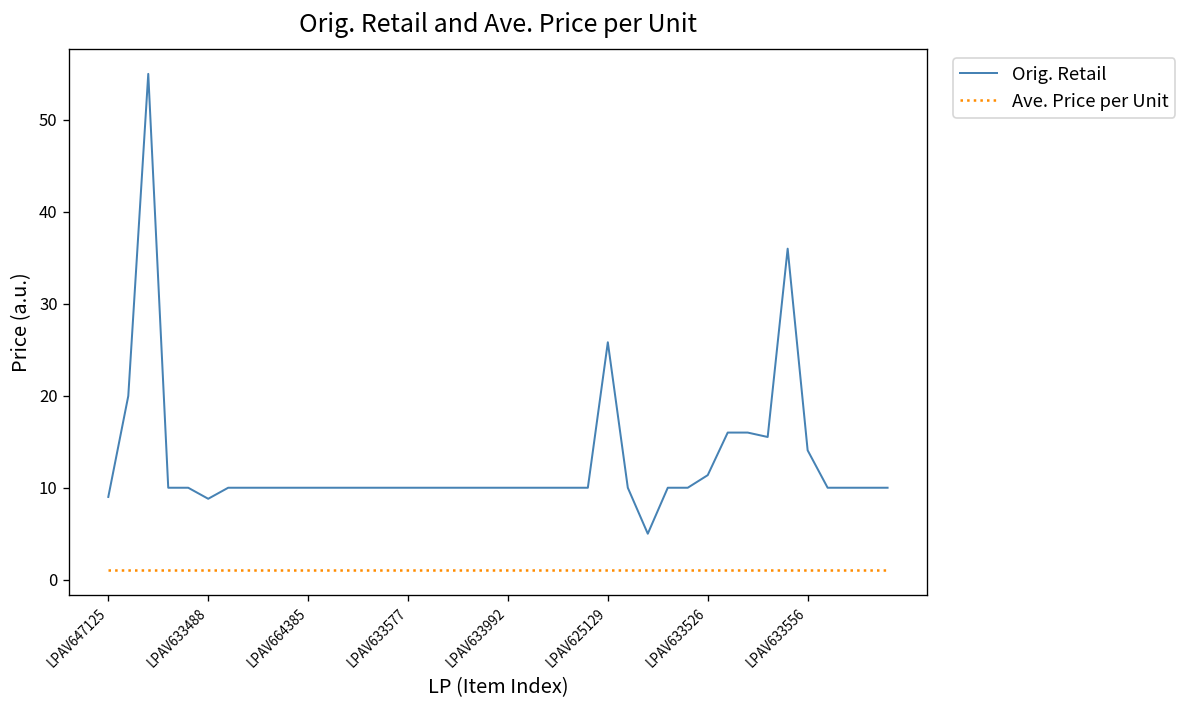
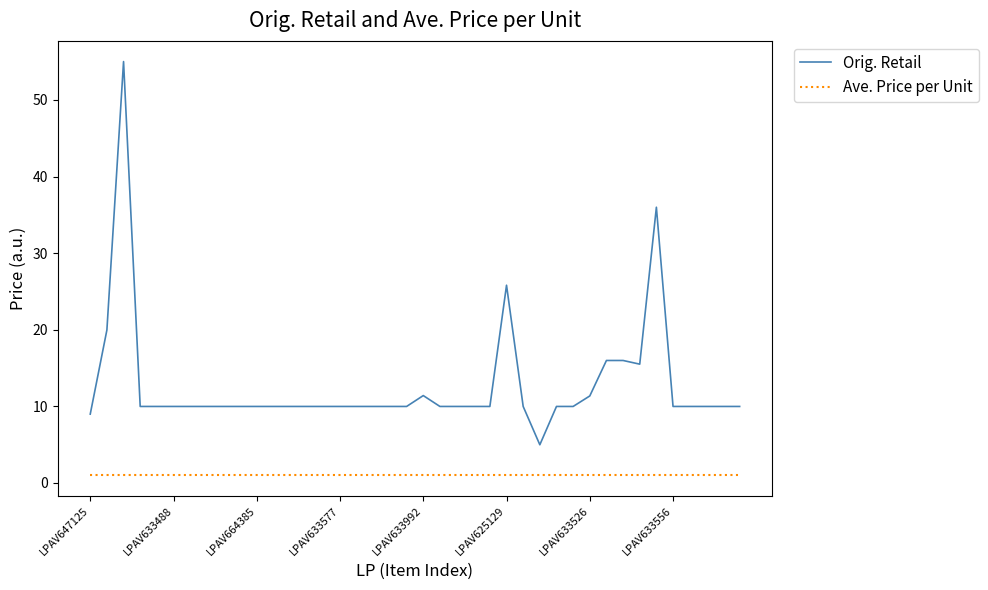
Orig. Retail, LPAV633488: 9 -> 10
Orig. Retail, LPAV633992: 10 -> 11
Orig. Retail, LPAV633556: 14 -> 10
